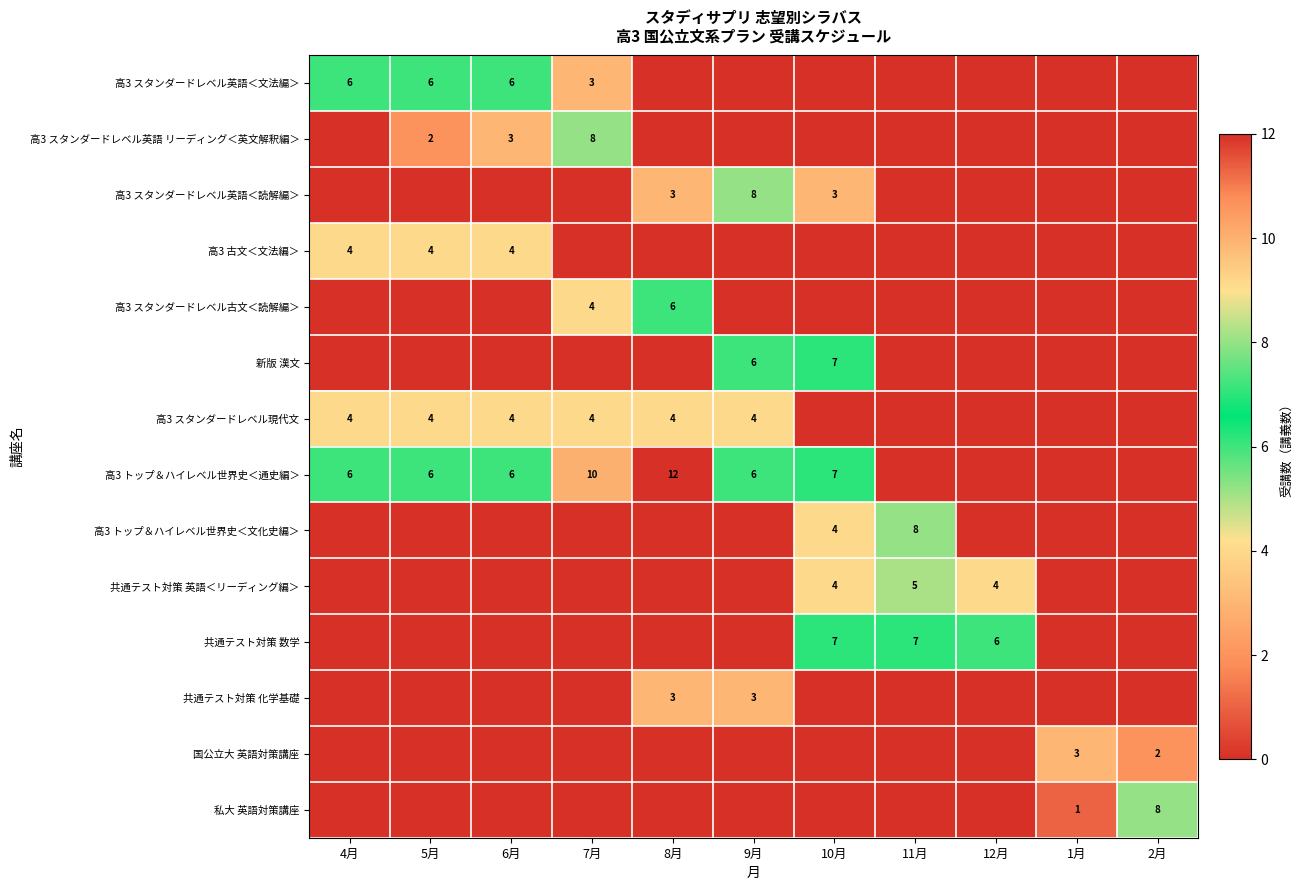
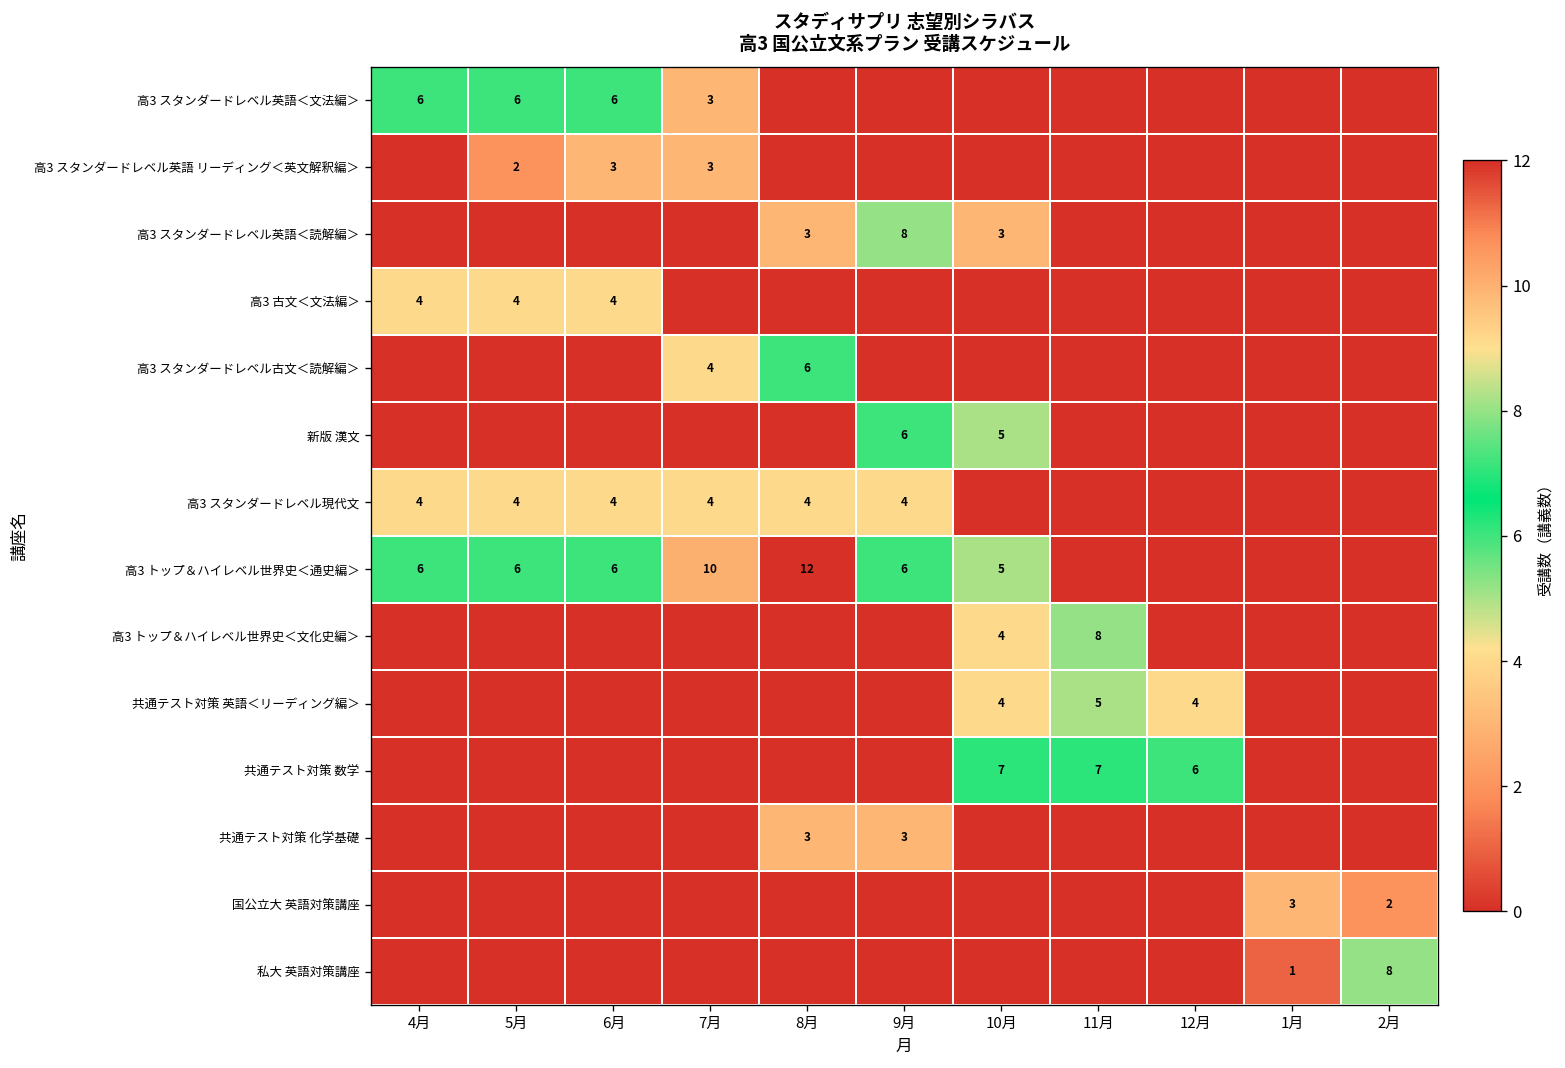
高3 スタンダードレベル英語 リーディング＜英文解釈編＞, 7月: 8 -> 3
新版 漢文, 10月: 7 -> 5
高3 トップ＆ハイレベル世界史＜通史編＞, 10月: 7 -> 5
